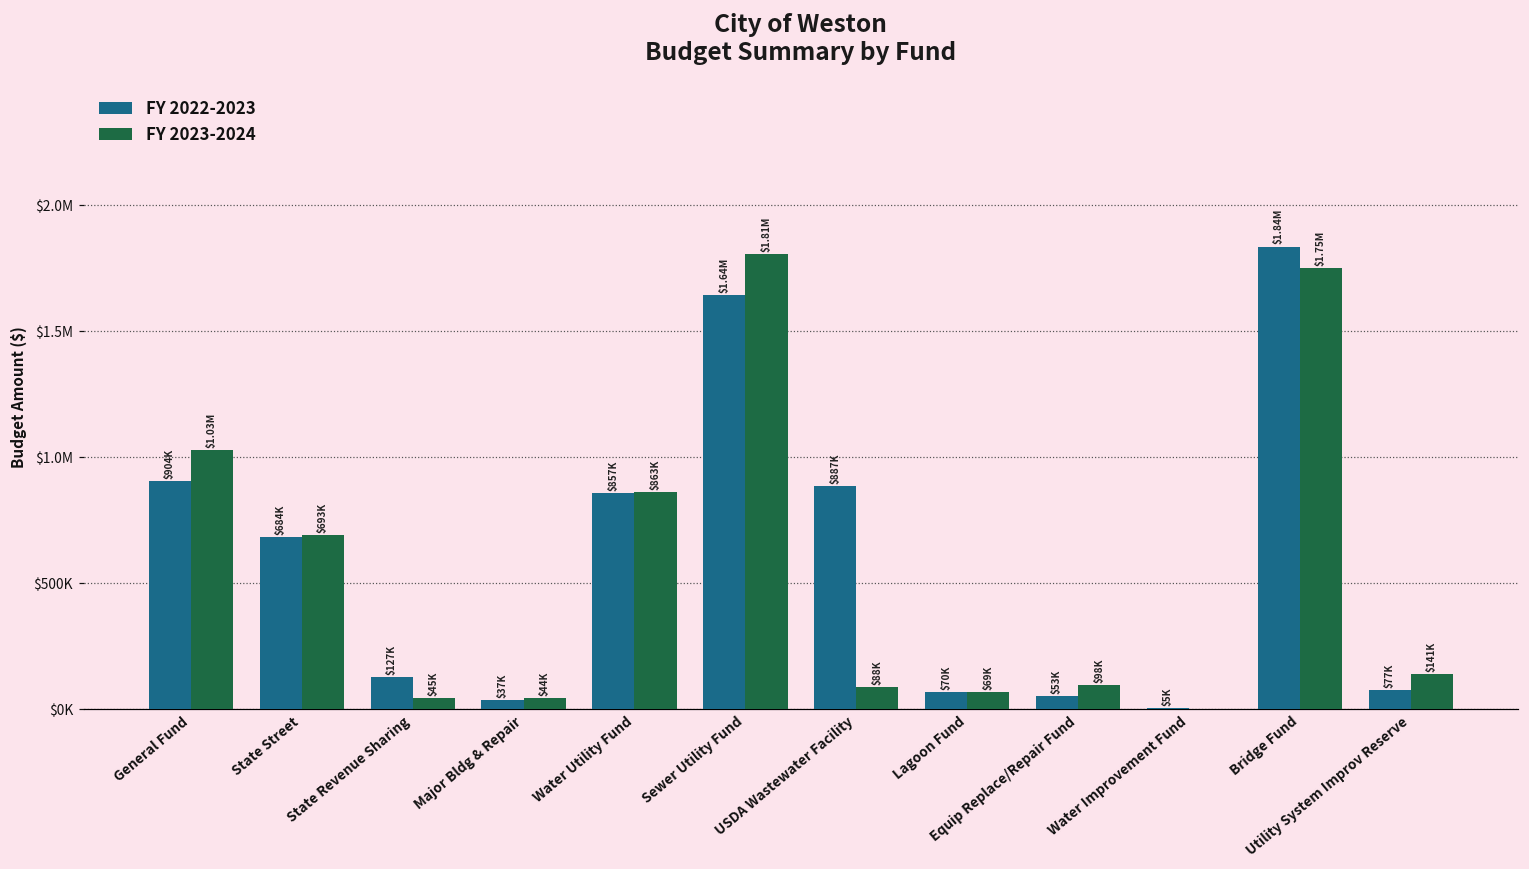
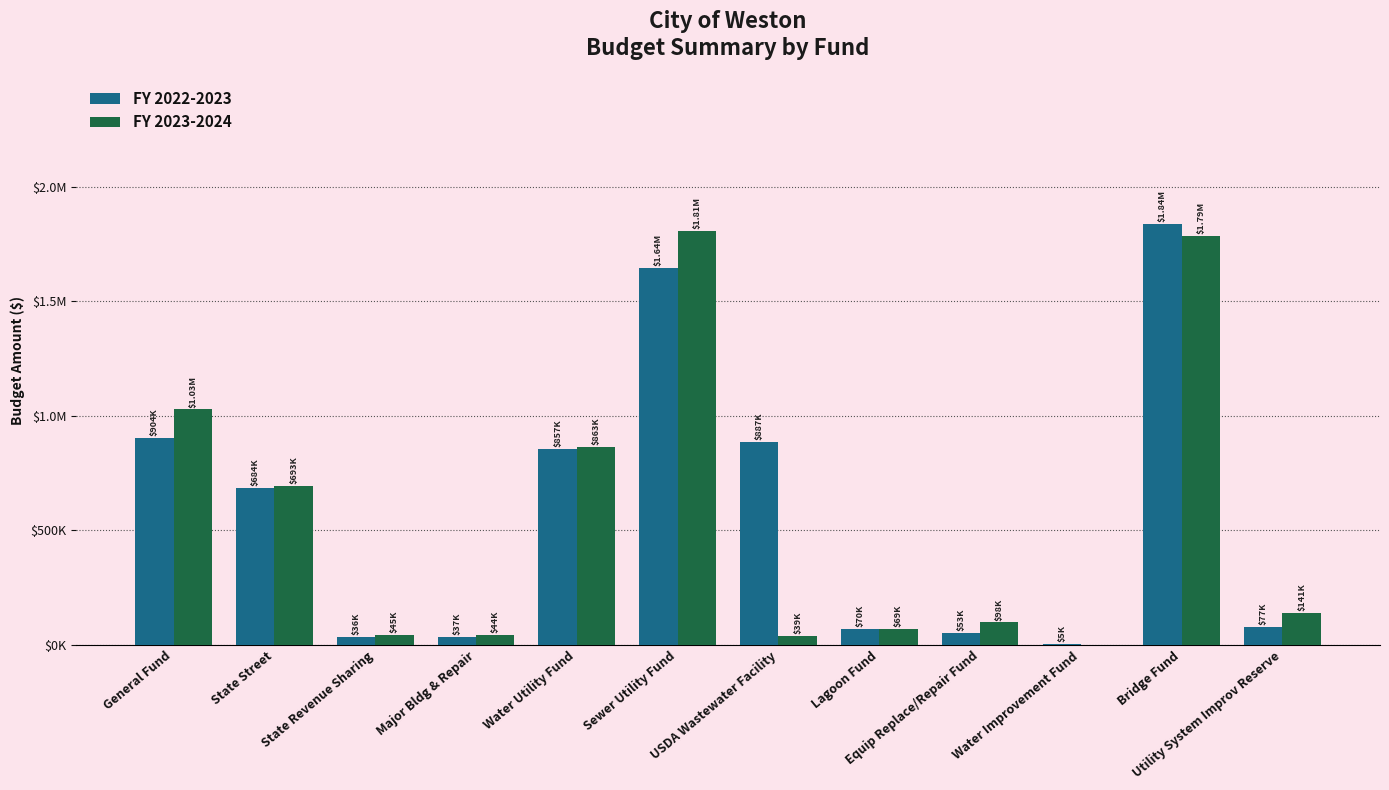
FY 2022-2023, State Revenue Sharing: $127K -> $36K
FY 2023-2024, USDA Wastewater Facility: $88K -> $39K
FY 2023-2024, Bridge Fund: $1.75M -> $1.79M
